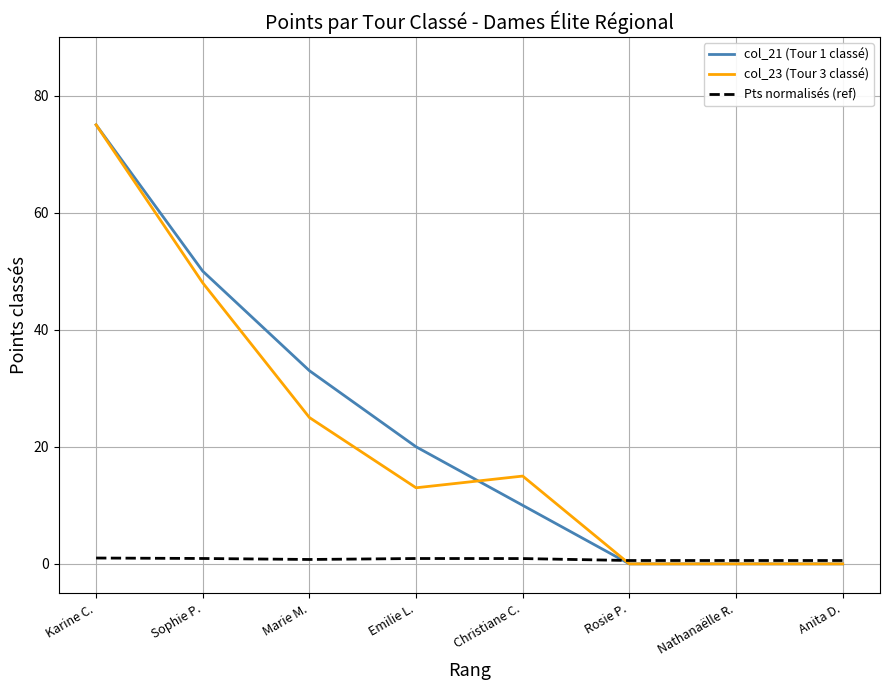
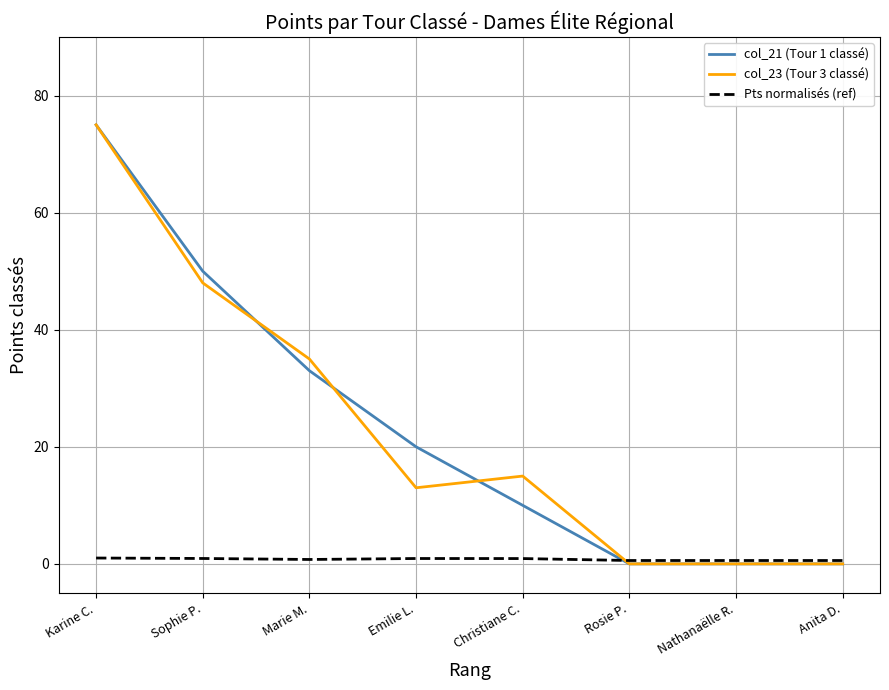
col_23 (Tour 3 classé), Marie M.: 25 -> 35
